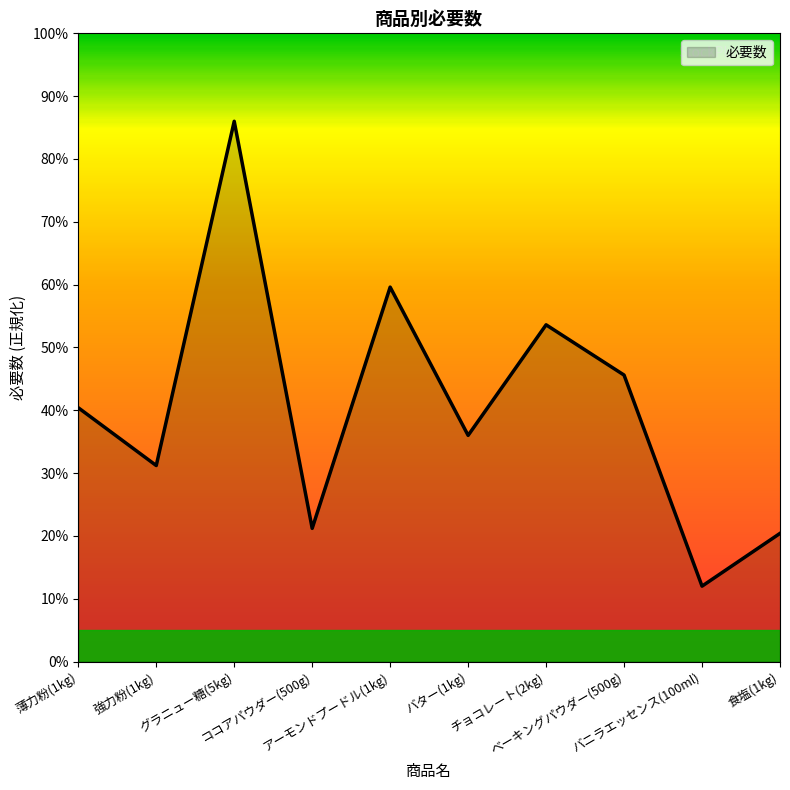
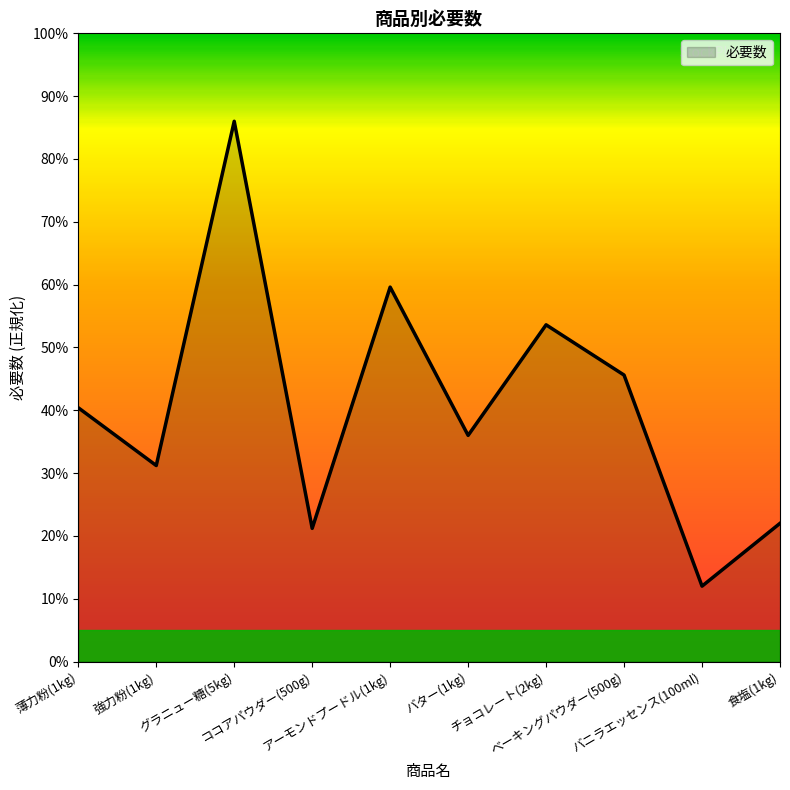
食塩(1kg): 20% -> 22%
